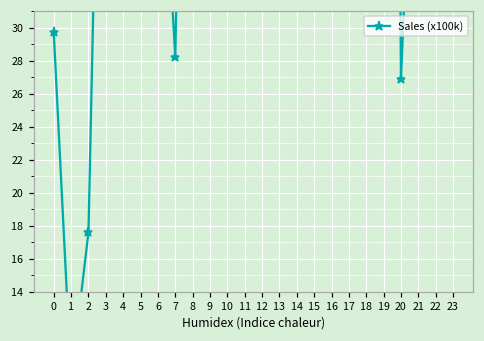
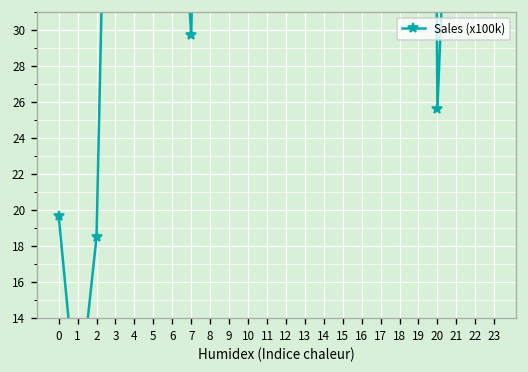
0: 29.7 -> 19.7
2: 17.6 -> 18.5
7: 28.2 -> 29.7
20: 26.9 -> 25.6
